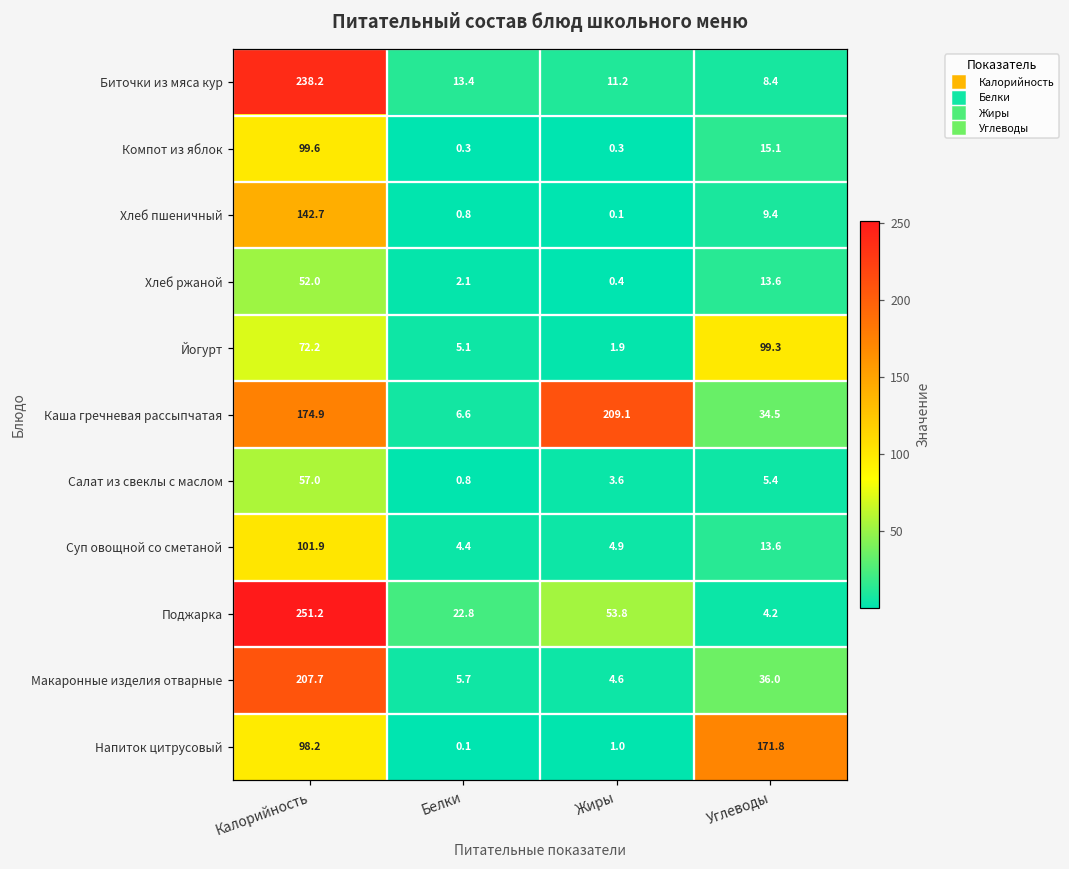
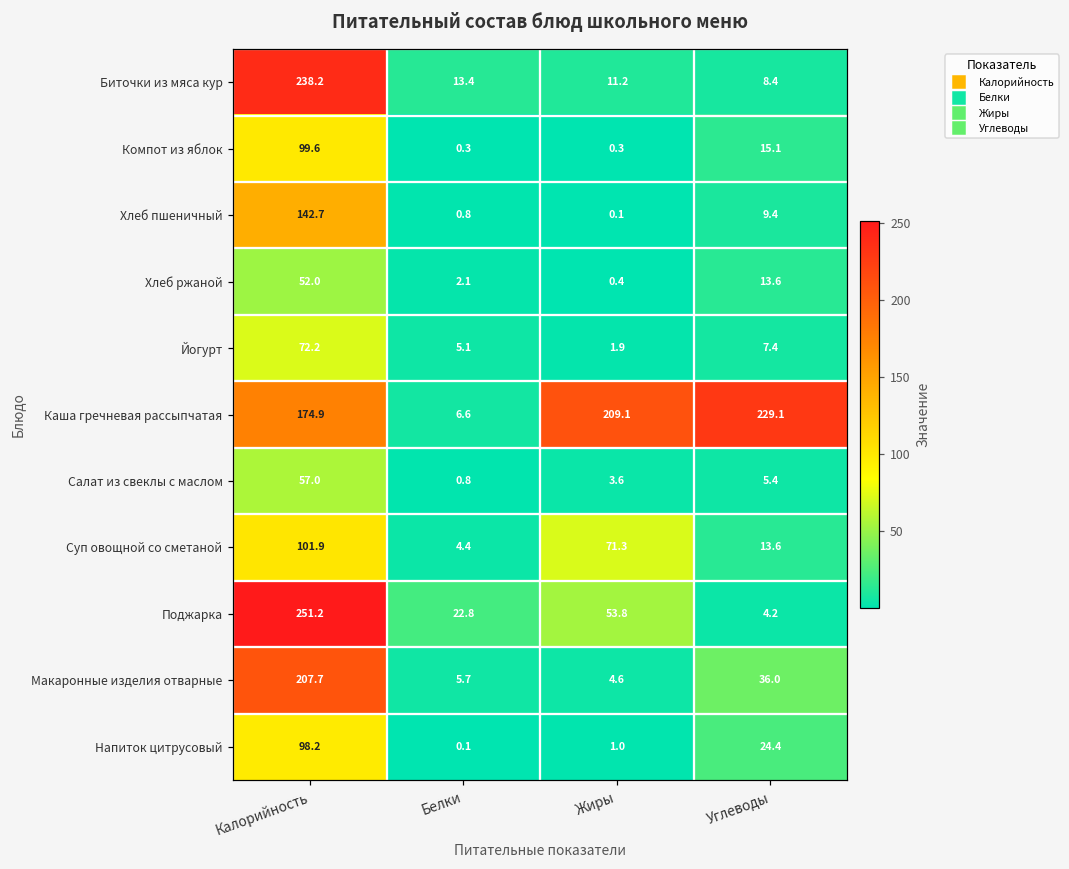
Йогурт, Углеводы: 99.3 -> 7.4
Каша гречневая рассыпчатая, Углеводы: 34.5 -> 229.1
Суп овощной со сметаной, Жиры: 4.9 -> 71.3
Напиток цитрусовый, Углеводы: 171.8 -> 24.4
